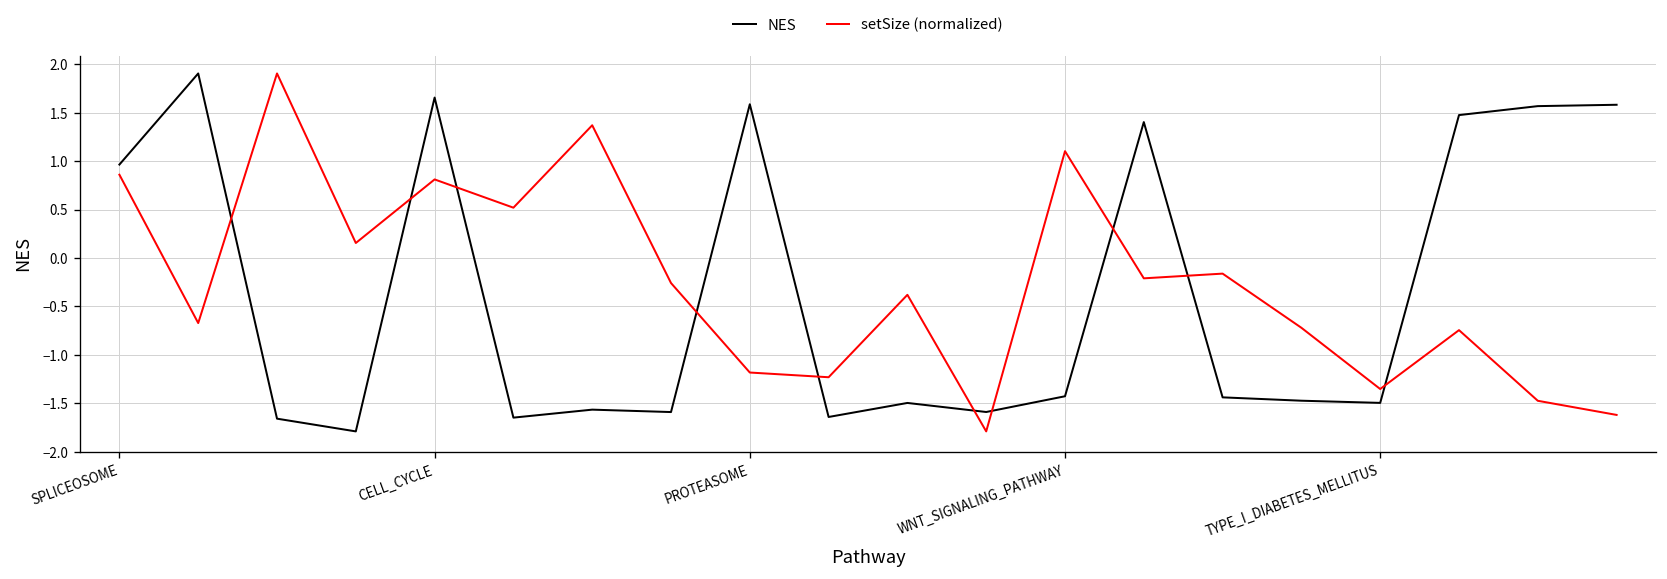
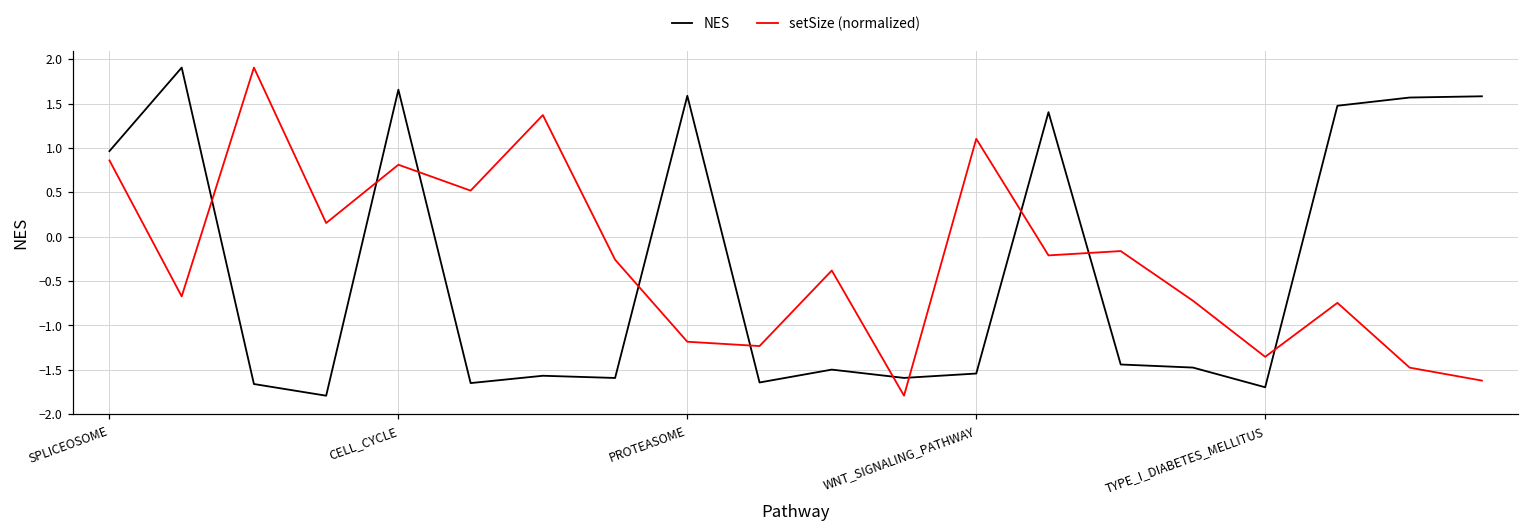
NES, WNT_SIGNALING_PATHWAY: -1.4 -> -1.5
NES, TYPE_I_DIABETES_MELLITUS: -1.5 -> -1.7
